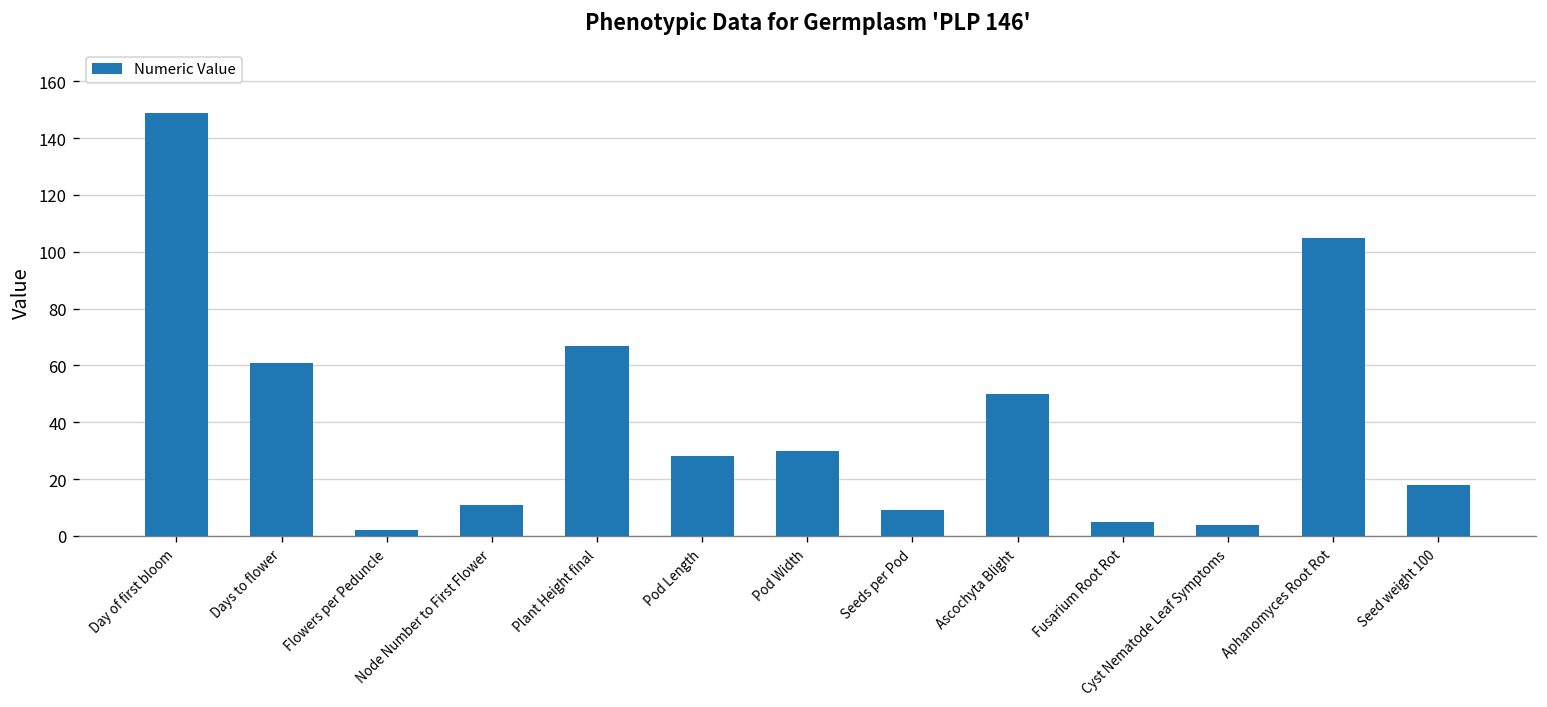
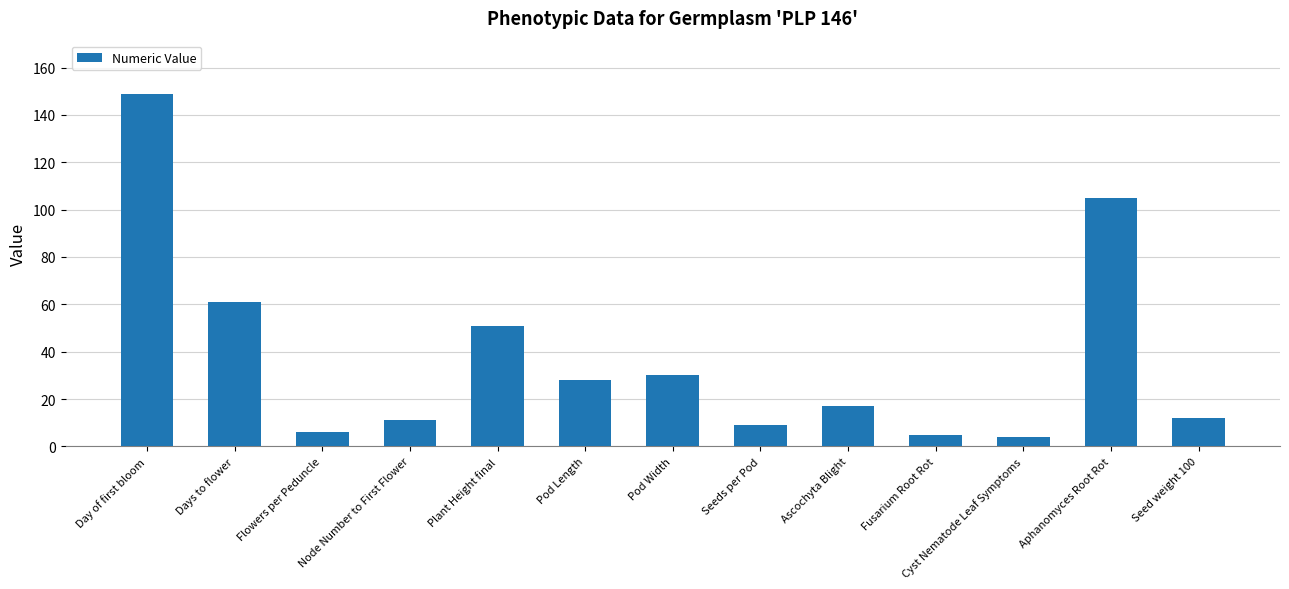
Flowers per Peduncle: 2 -> 6
Plant Height final: 67 -> 51
Ascochyta Blight: 50 -> 17
Seed weight 100: 18 -> 12
